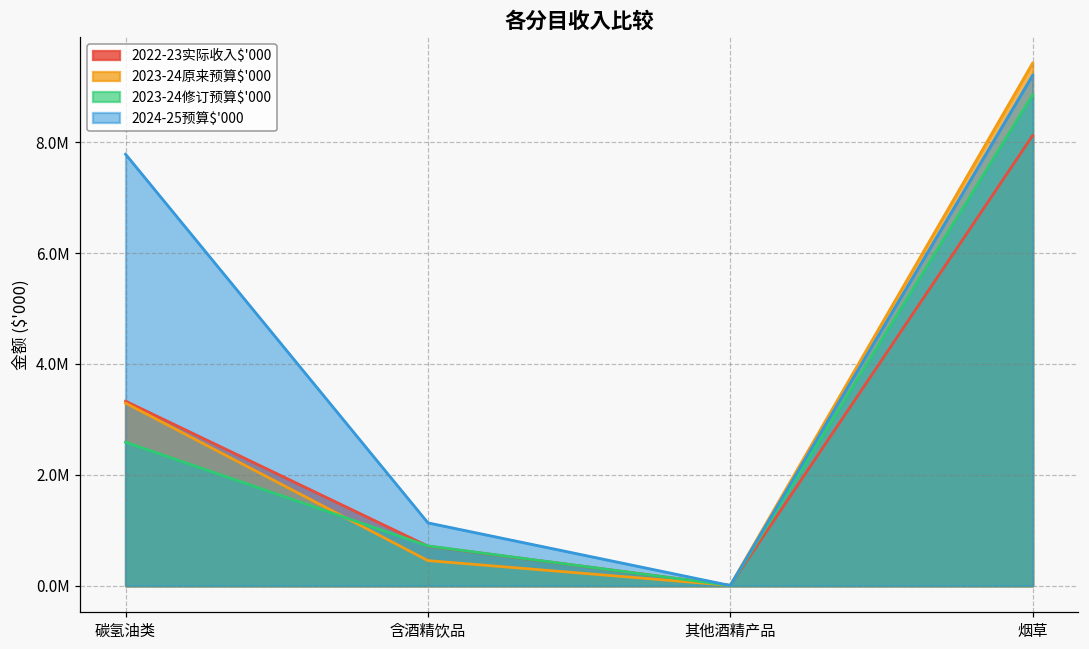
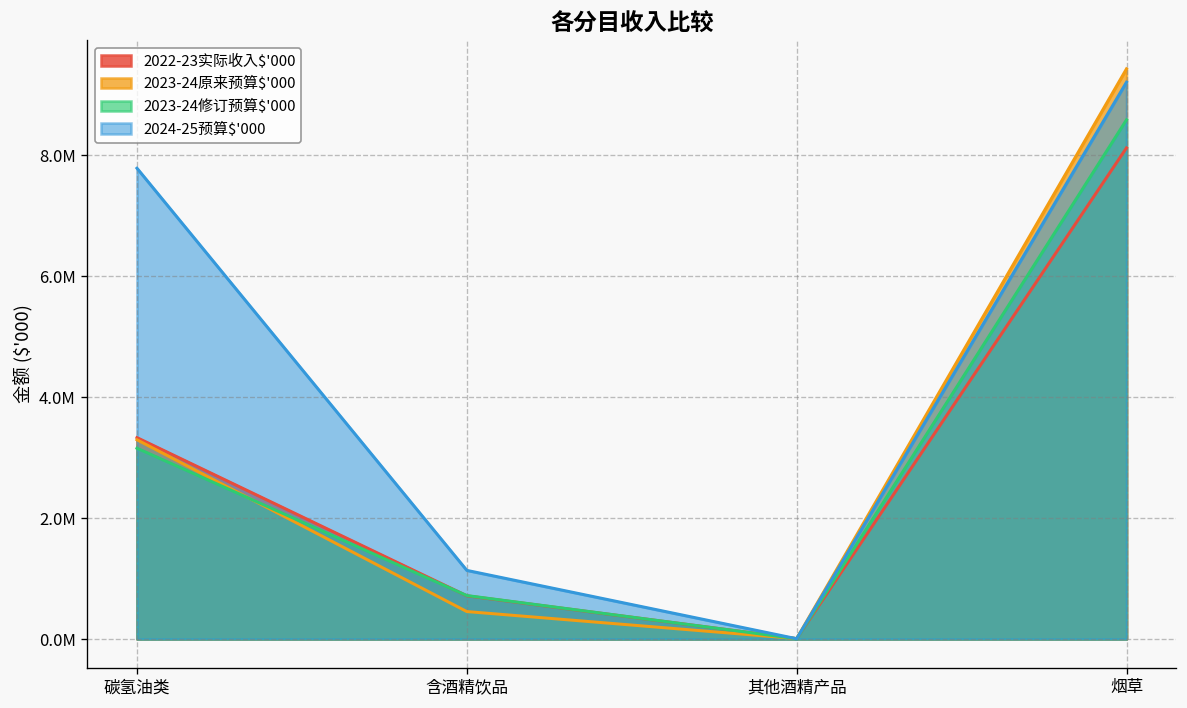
2023-24修订预算$'000, 碳氢油类: 2600000 -> 3200000
2023-24修订预算$'000, 烟草: 8900000 -> 8600000
